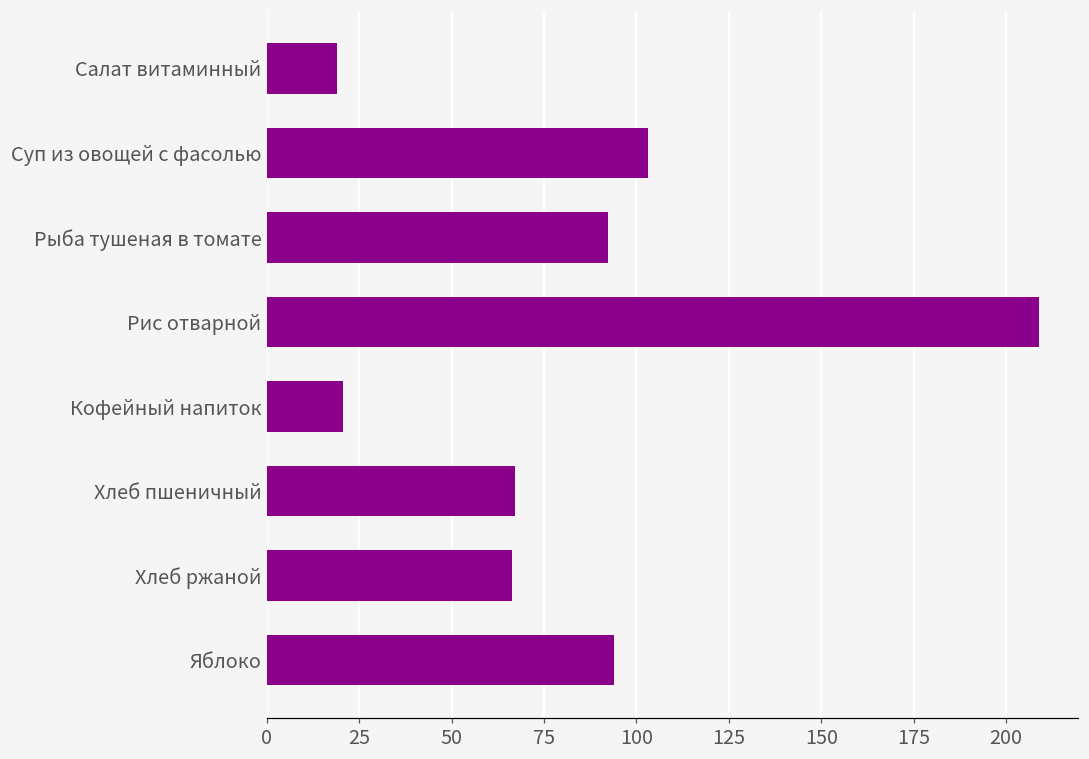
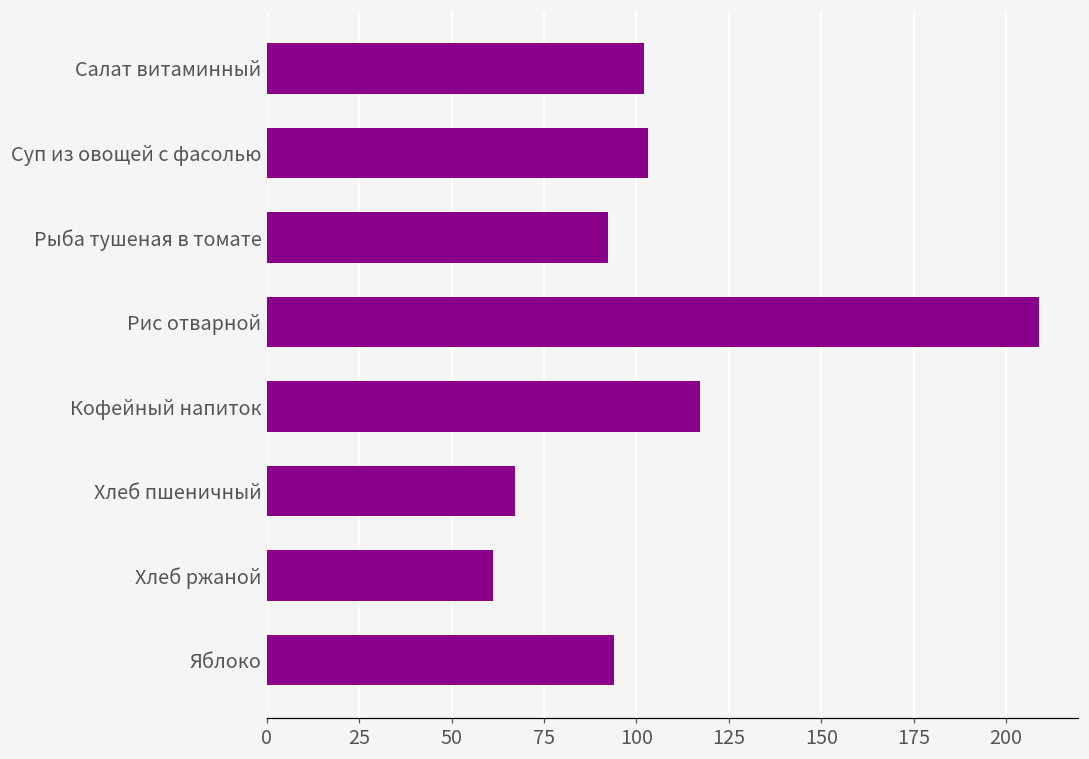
Салат витаминный: 19 -> 102
Кофейный напиток: 21 -> 117
Хлеб ржаной: 66 -> 61
